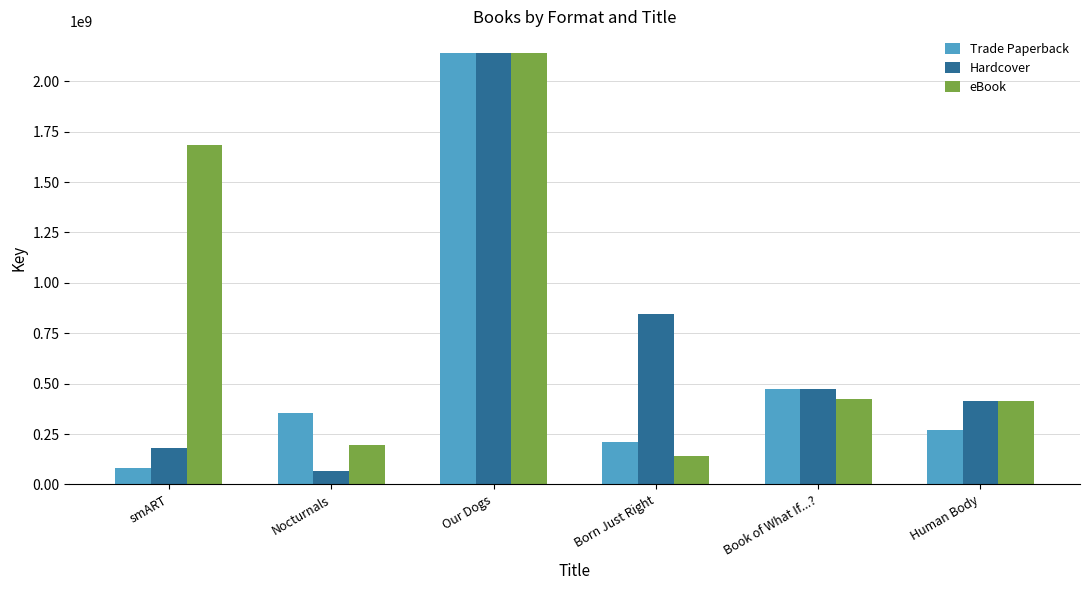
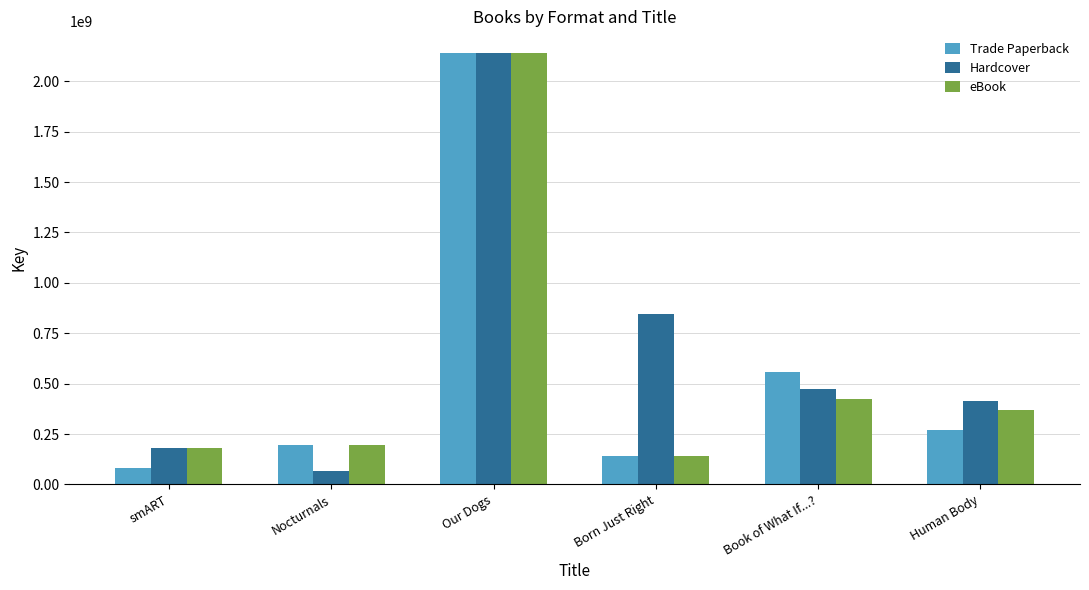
eBook, smART: 1680000000 -> 180000000
Trade Paperback, Nocturnals: 350000000 -> 190000000
Trade Paperback, Born Just Right: 210000000 -> 140000000
Trade Paperback, Book of What If...?: 470000000 -> 560000000
eBook, Human Body: 410000000 -> 370000000
